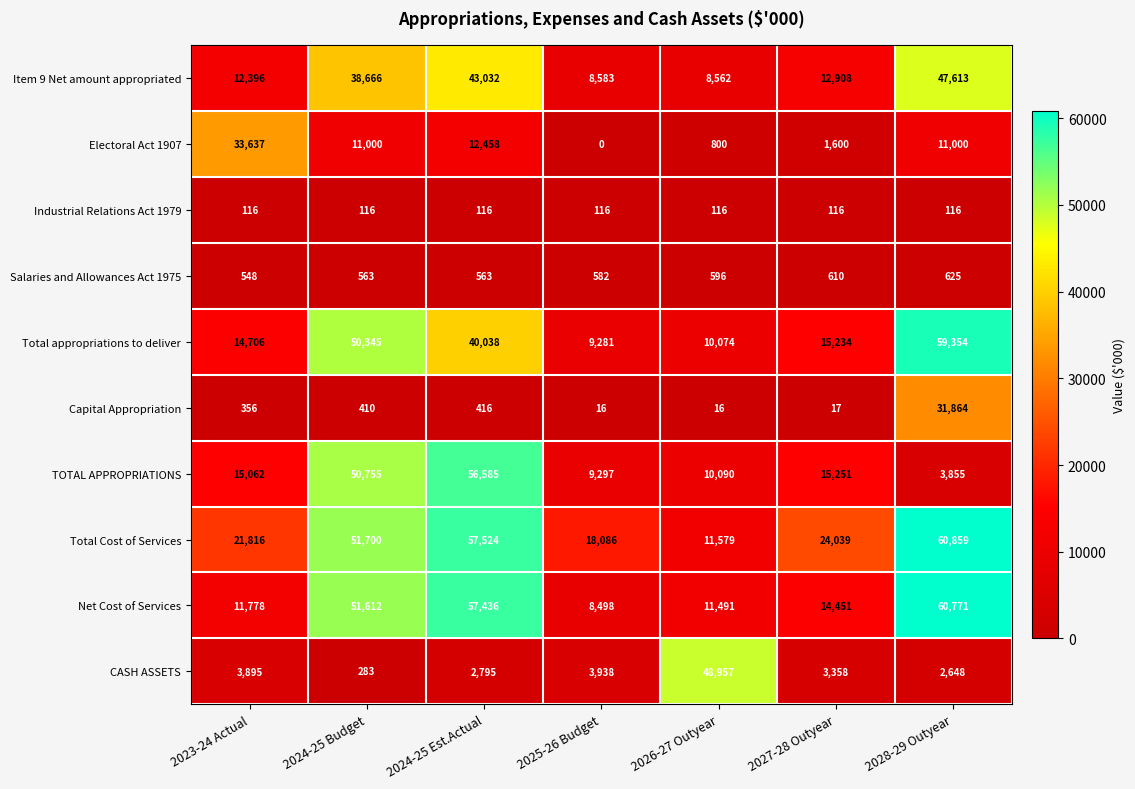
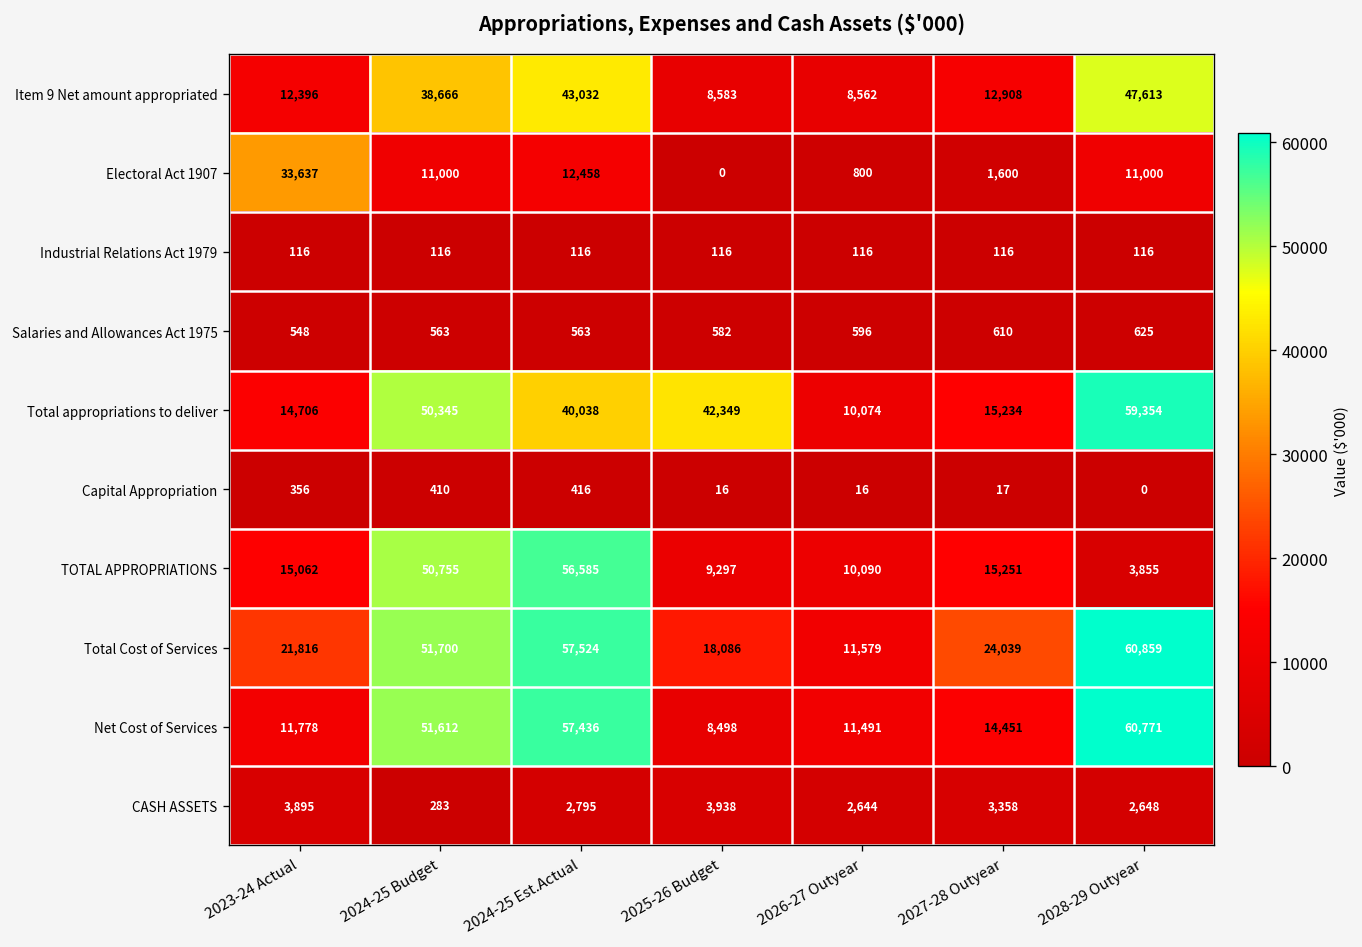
Total appropriations to deliver, 2025-26 Budget: 9,281 -> 42,349
Capital Appropriation, 2028-29 Outyear: 31,864 -> 0
CASH ASSETS, 2026-27 Outyear: 48,957 -> 2,644
